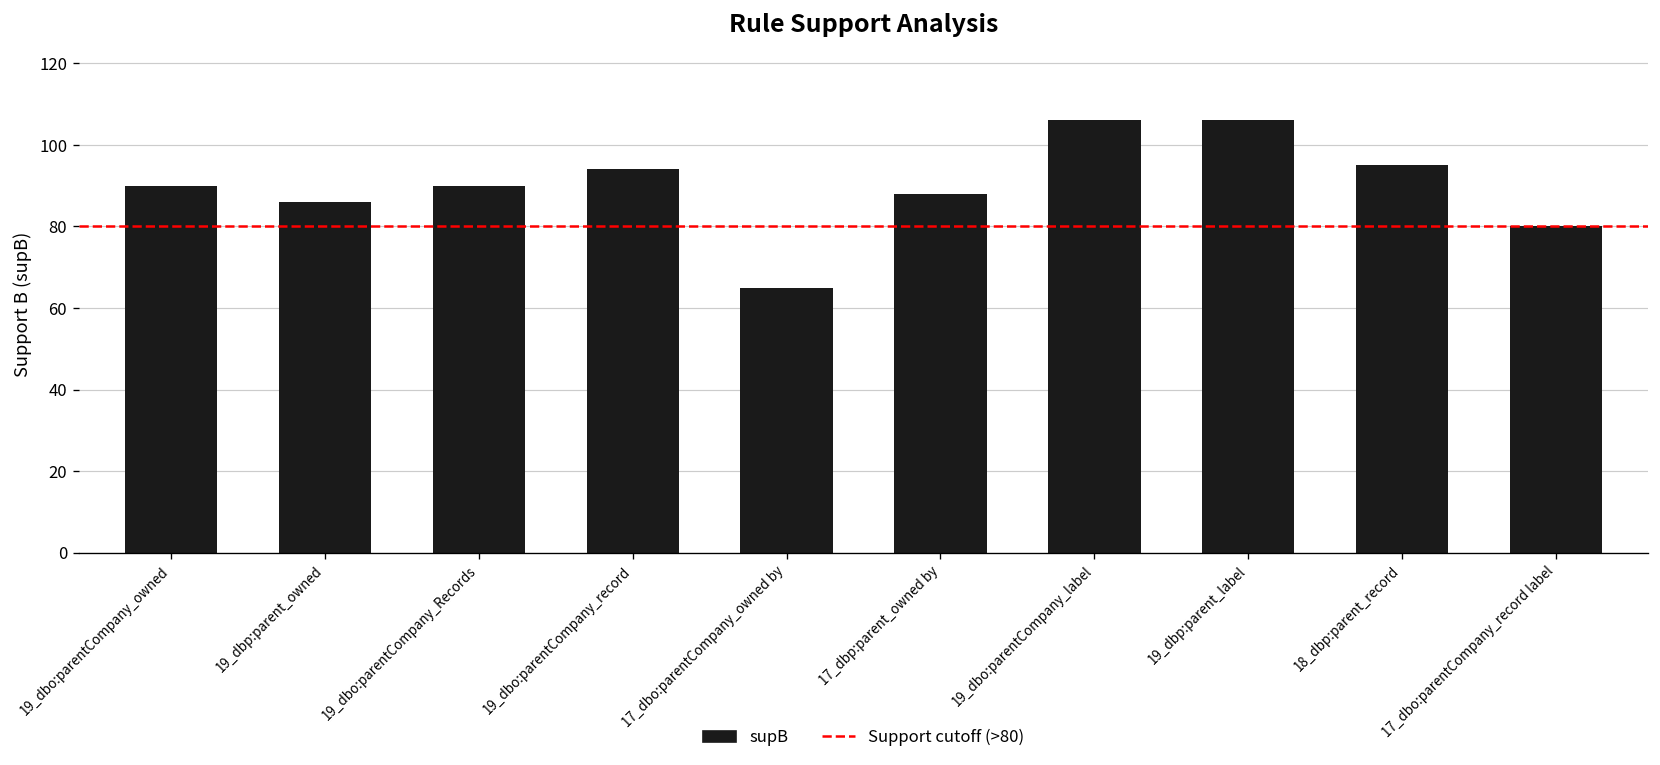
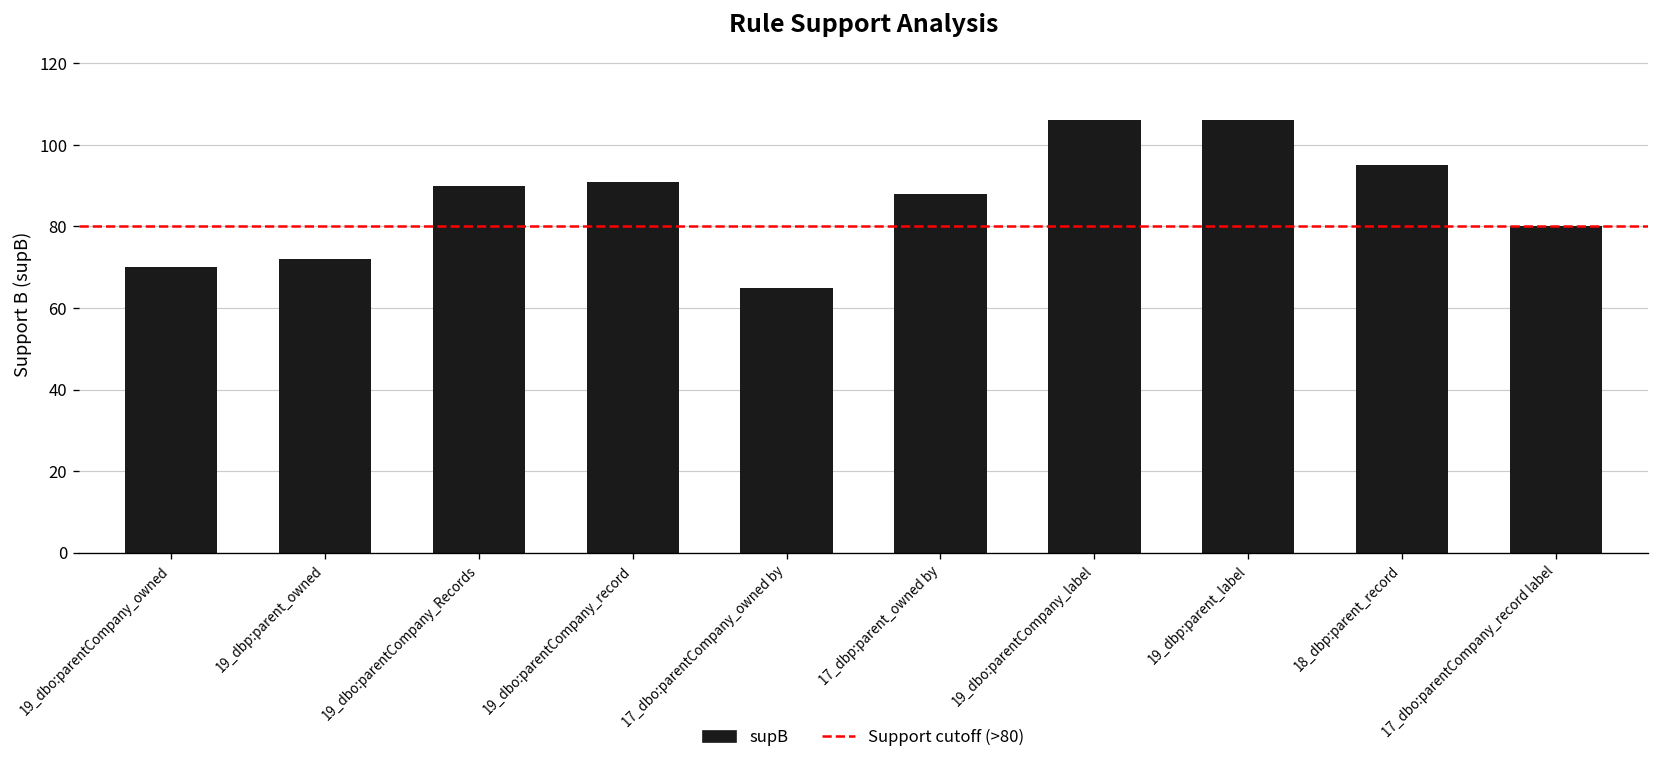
19_dbo:parentCompany_owned: 90 -> 70
19_dbp:parent_owned: 86 -> 72
19_dbo:parentCompany_record: 94 -> 91
